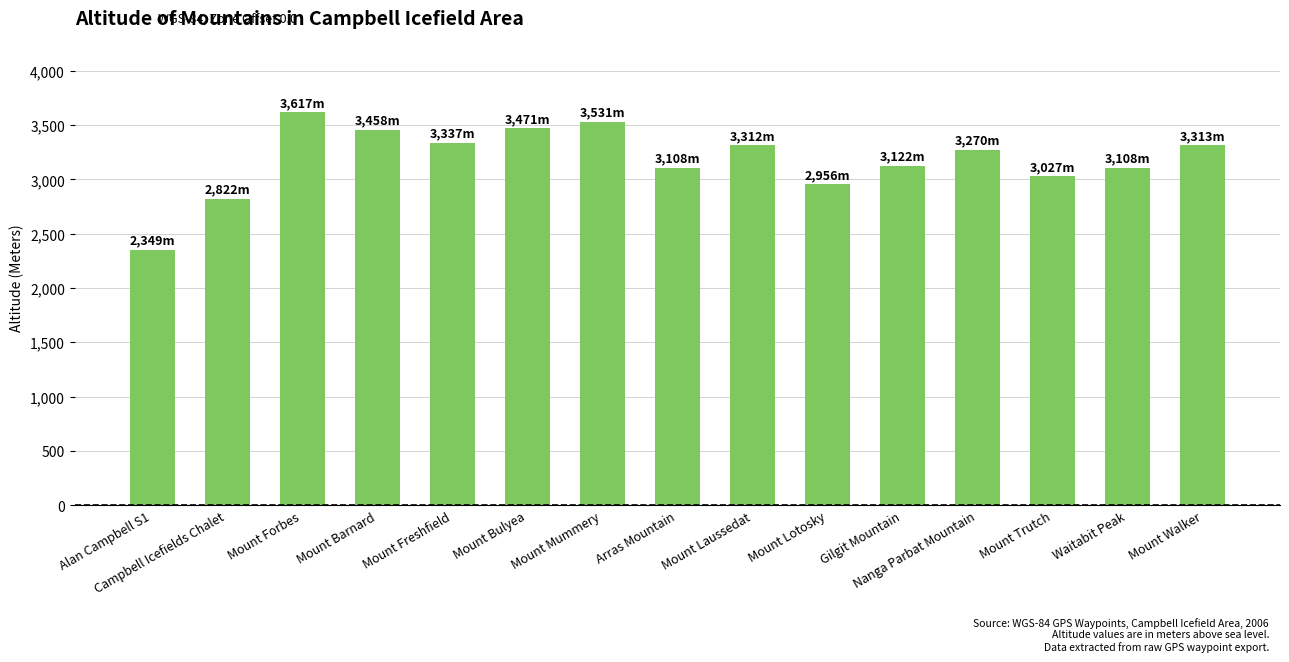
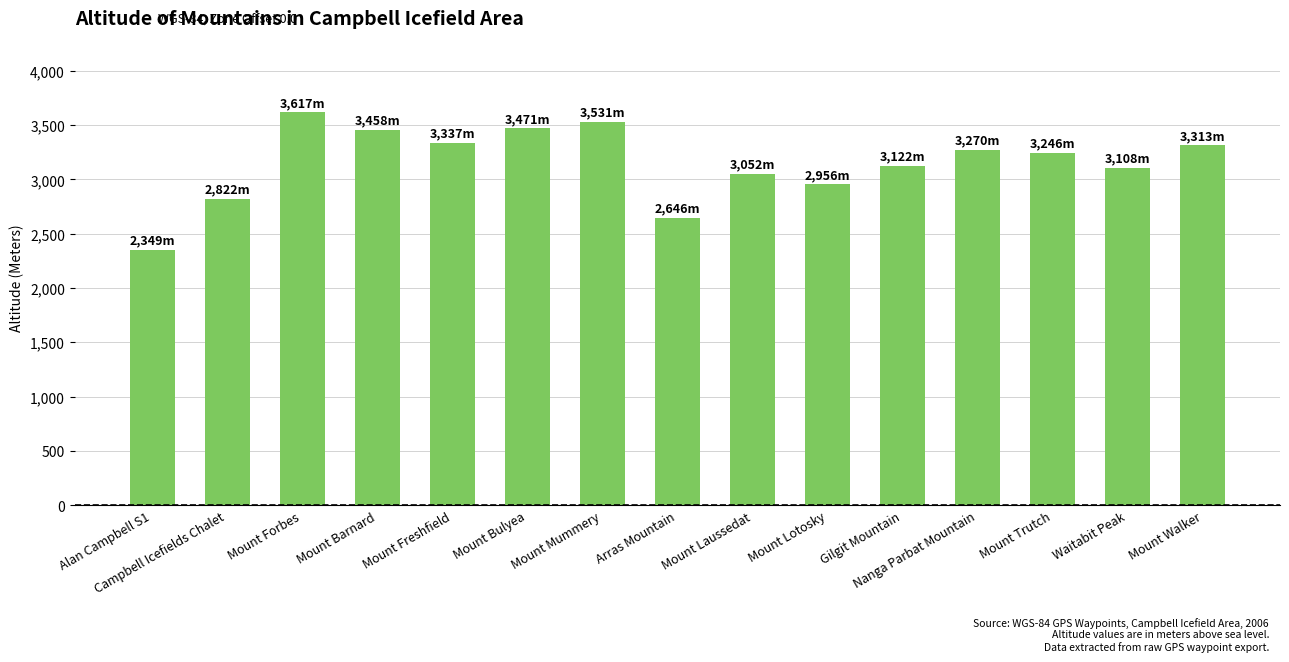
Arras Mountain: 3,108m -> 2,646m
Mount Laussedat: 3,312m -> 3,052m
Mount Trutch: 3,027m -> 3,246m
